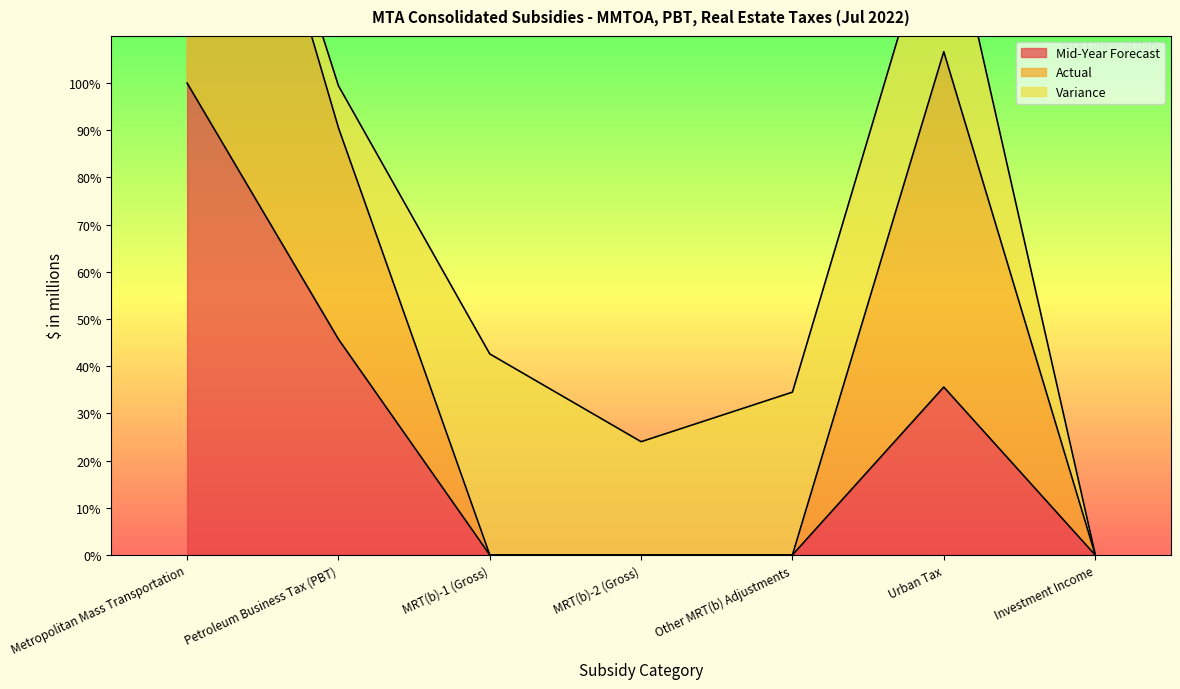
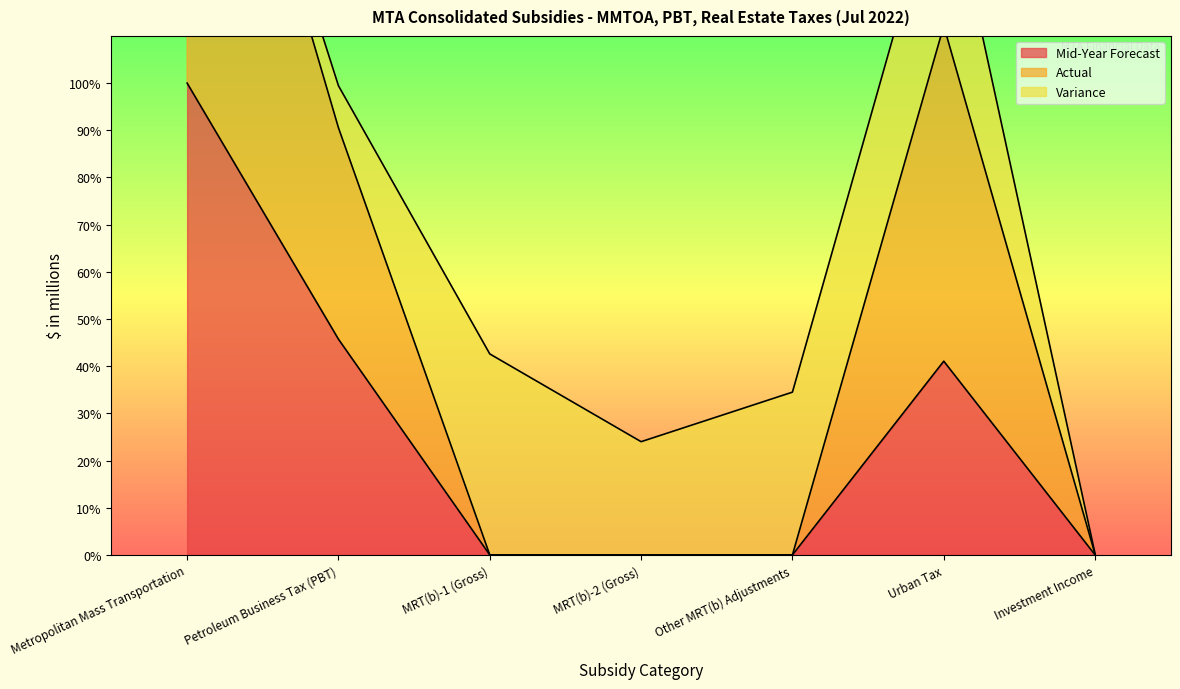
Mid-Year Forecast, Urban Tax: 36% -> 41%
